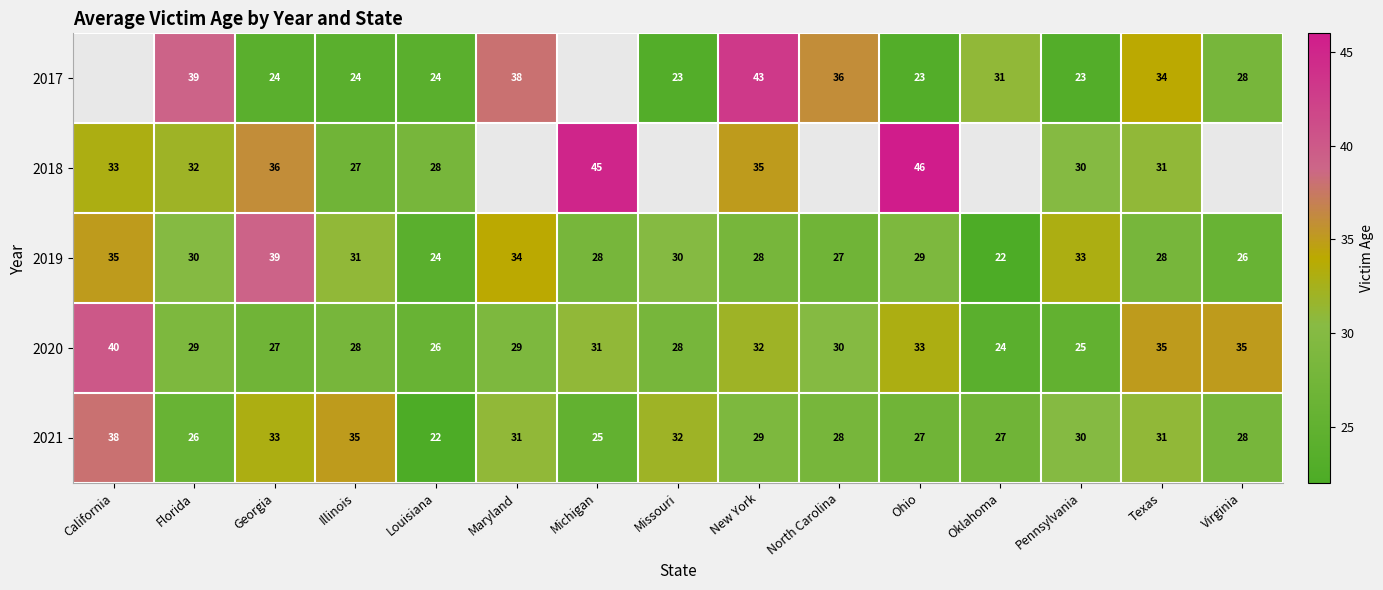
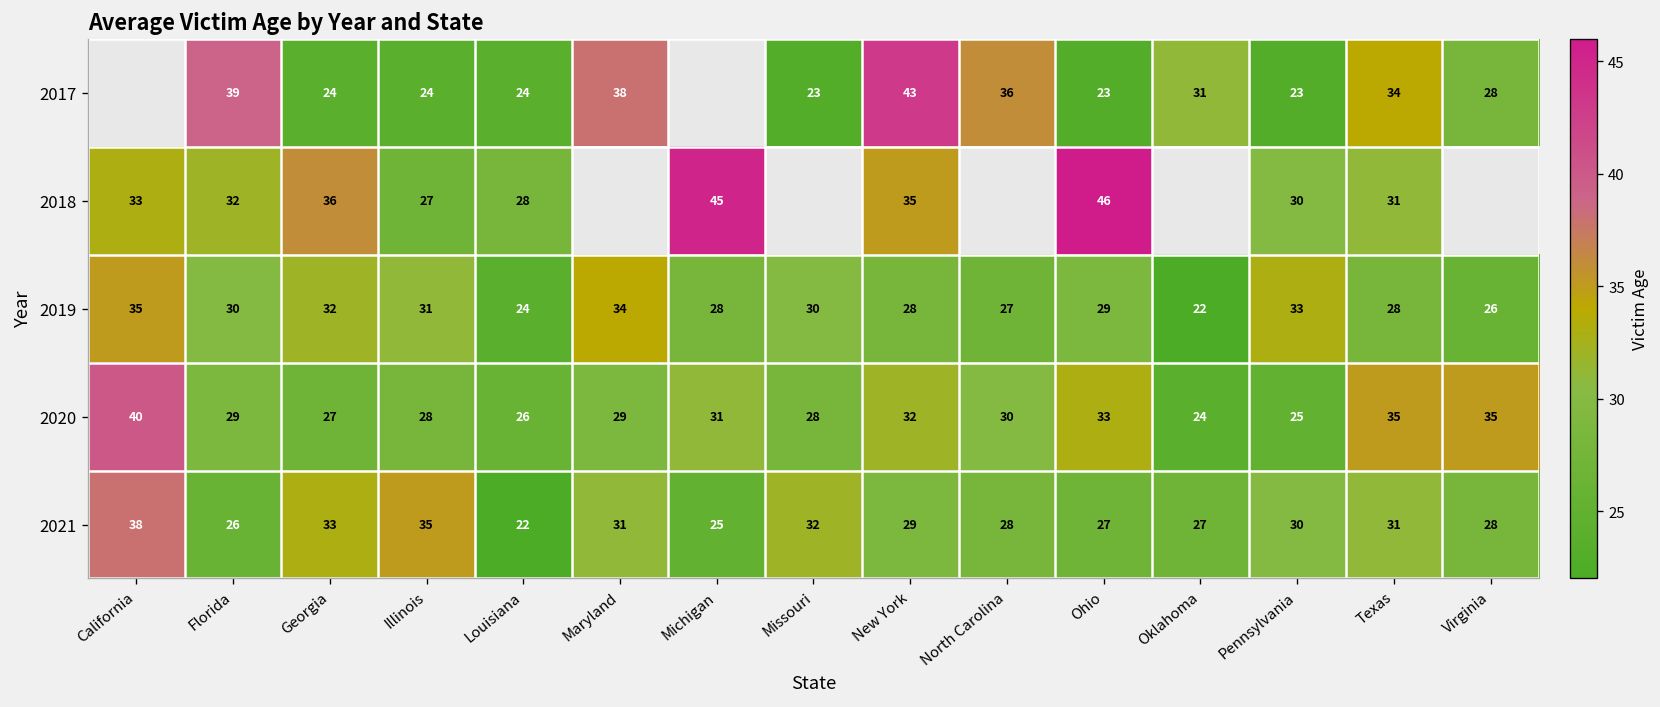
2019, Georgia: 39 -> 32
